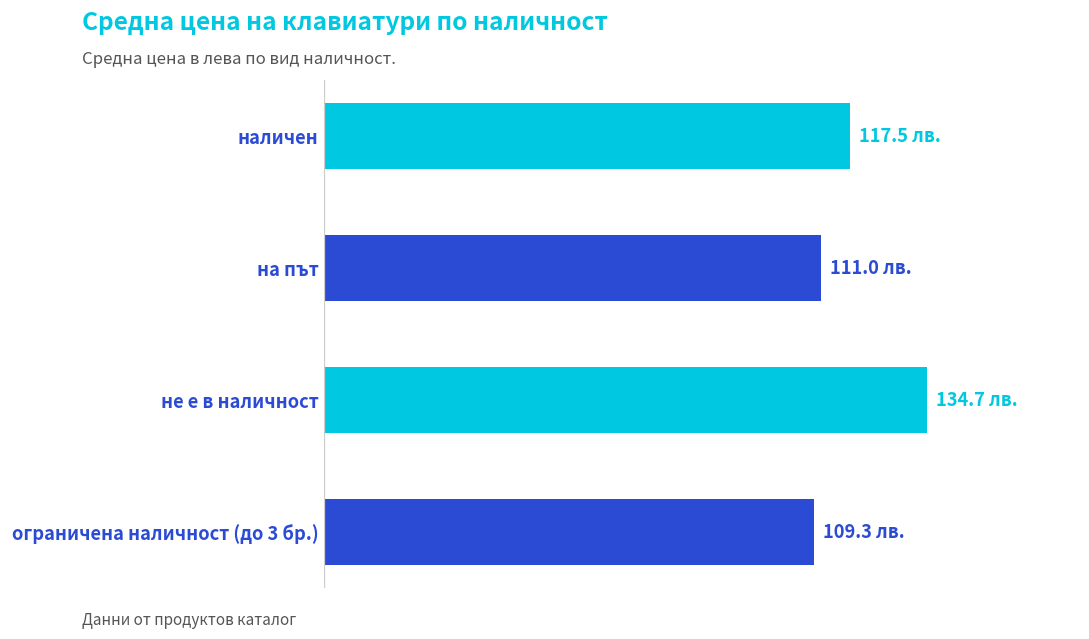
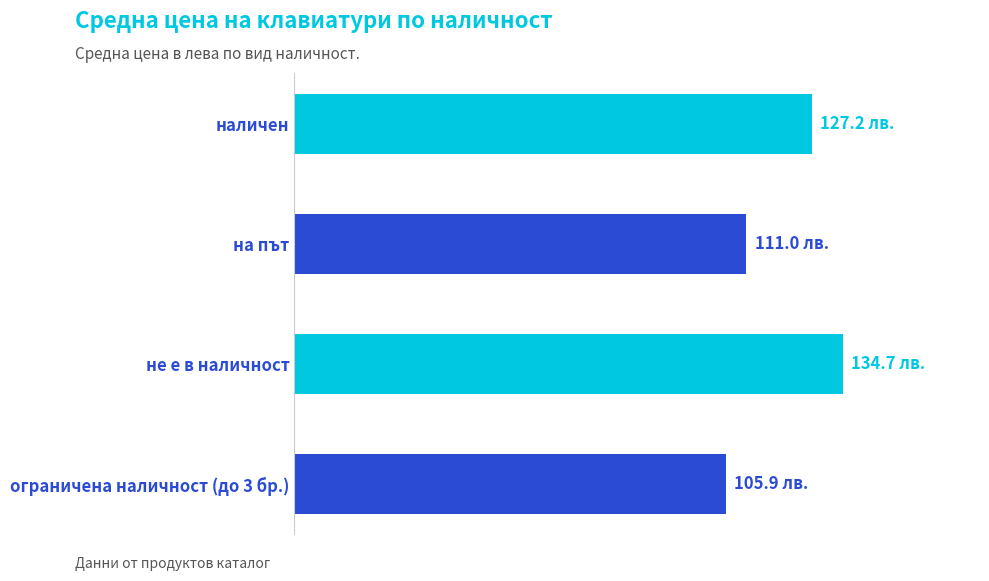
наличен: 117.5 -> 127.2
ограничена наличност (до 3 бр.): 109.3 -> 105.9
